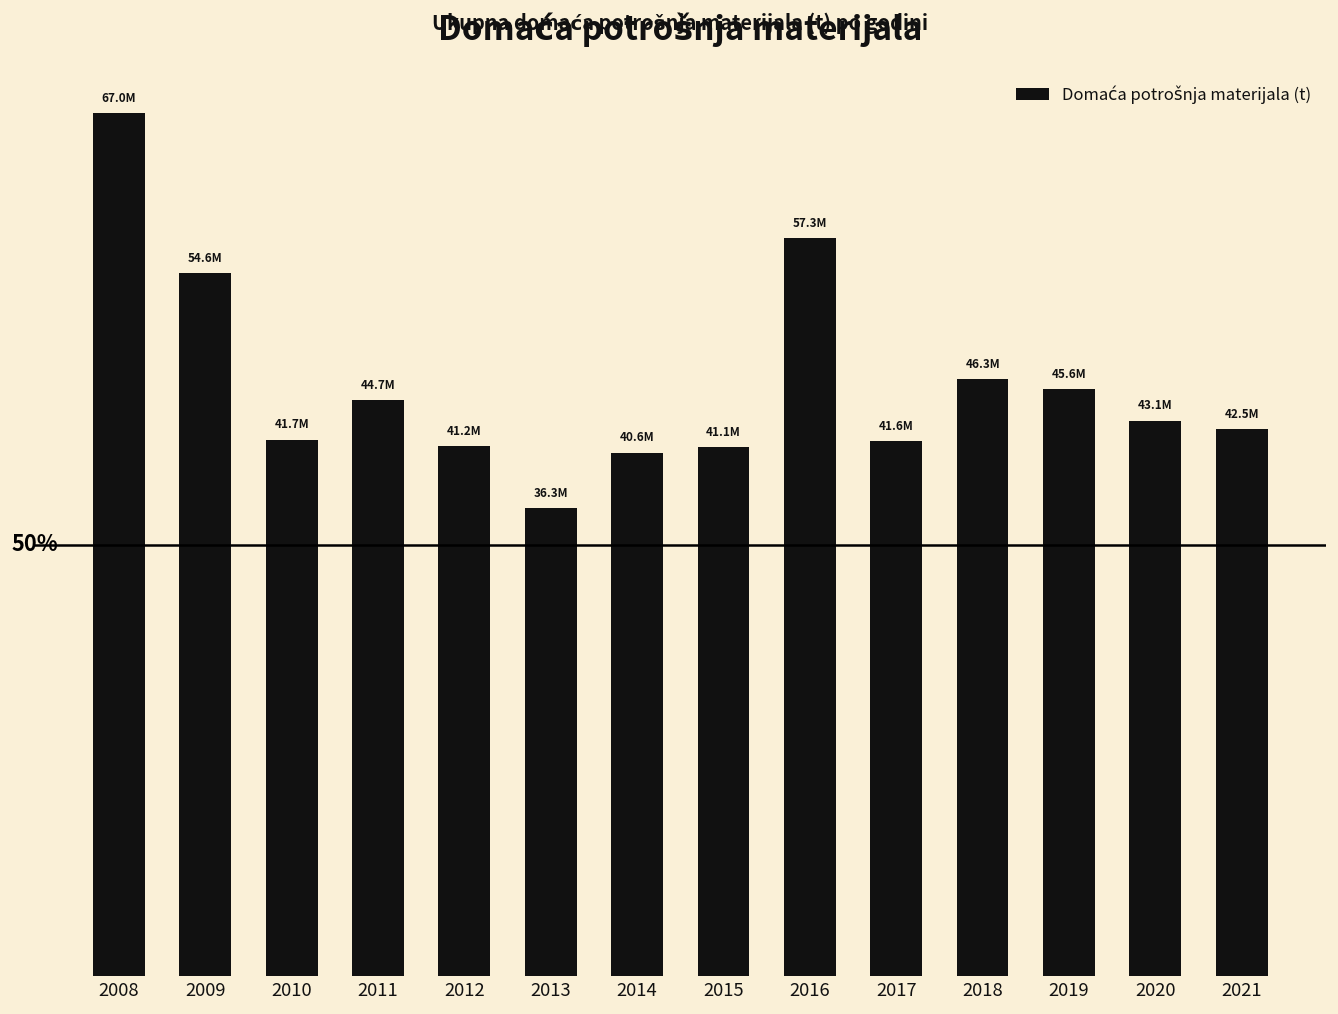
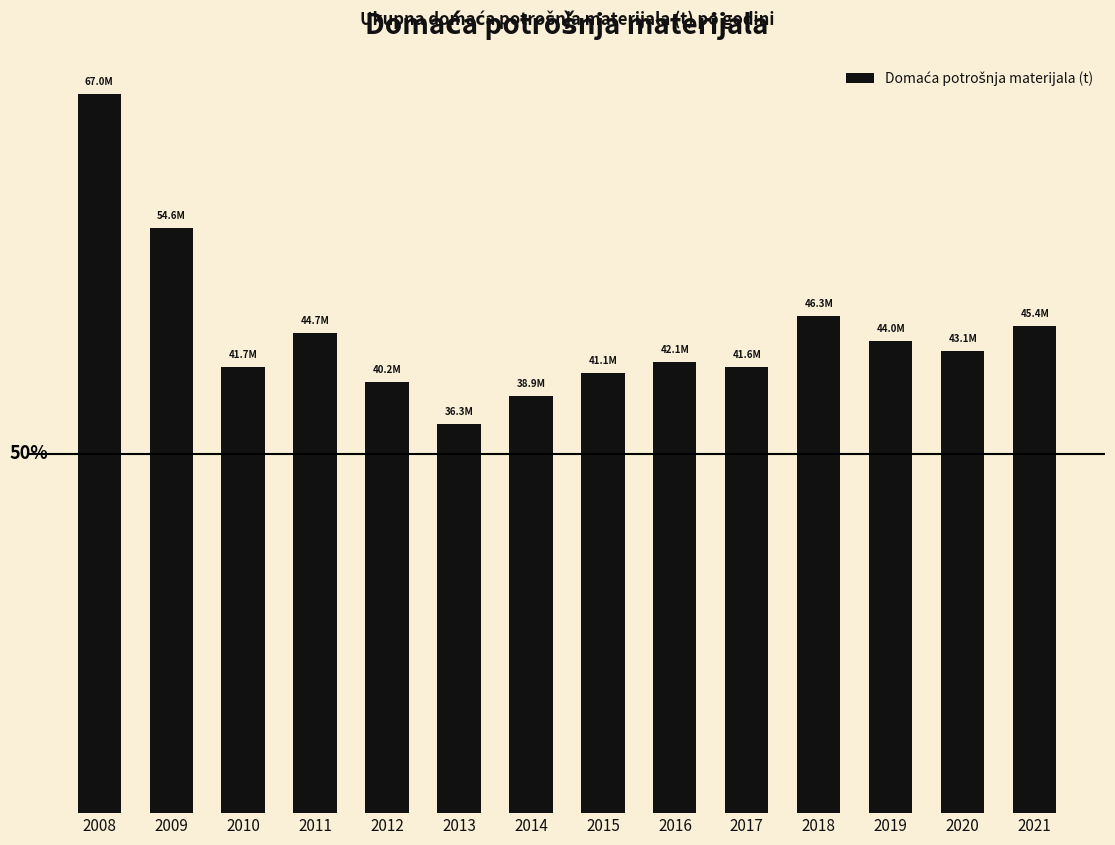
2012: 41.2M -> 40.2M
2014: 40.6M -> 38.9M
2016: 57.3M -> 42.1M
2019: 45.6M -> 44.0M
2021: 42.5M -> 45.4M
